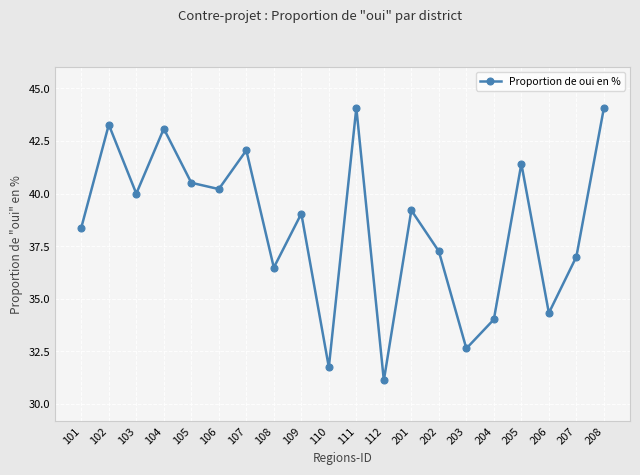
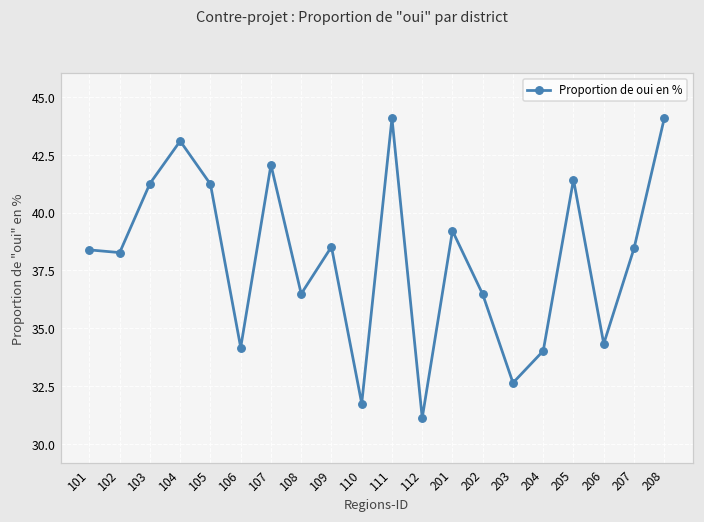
102: 43.3 -> 38.3
103: 40.0 -> 41.3
105: 40.5 -> 41.2
106: 40.2 -> 34.2
109: 39.1 -> 38.5
202: 37.3 -> 36.5
207: 37.0 -> 38.4
